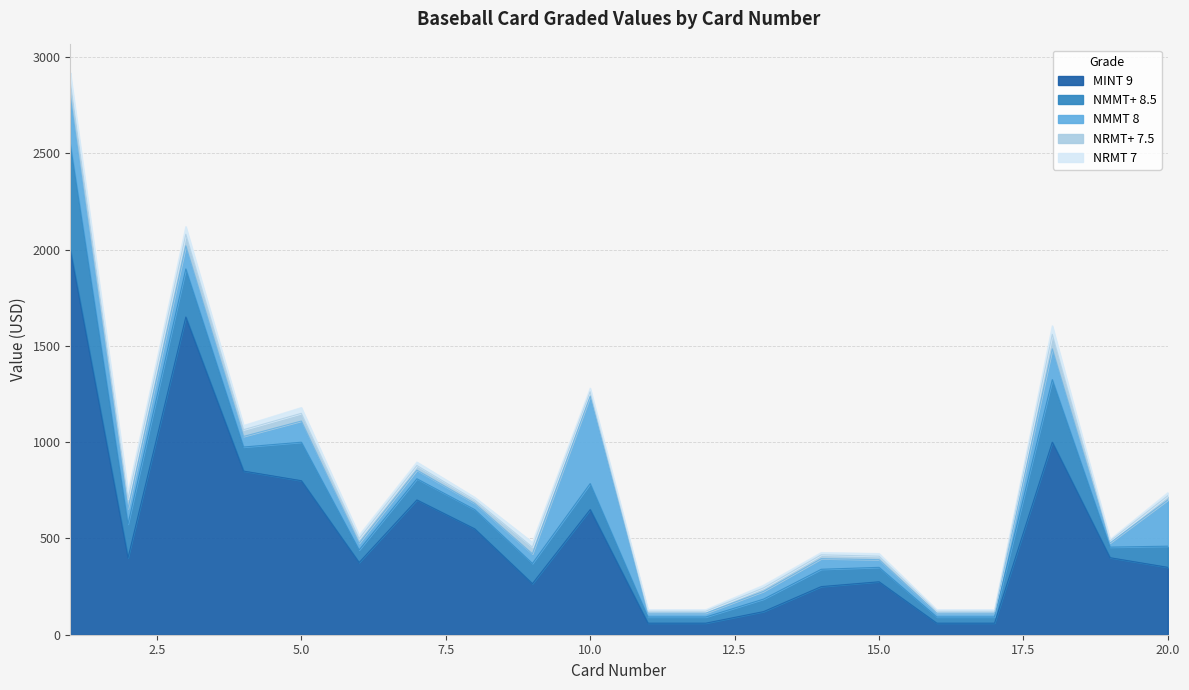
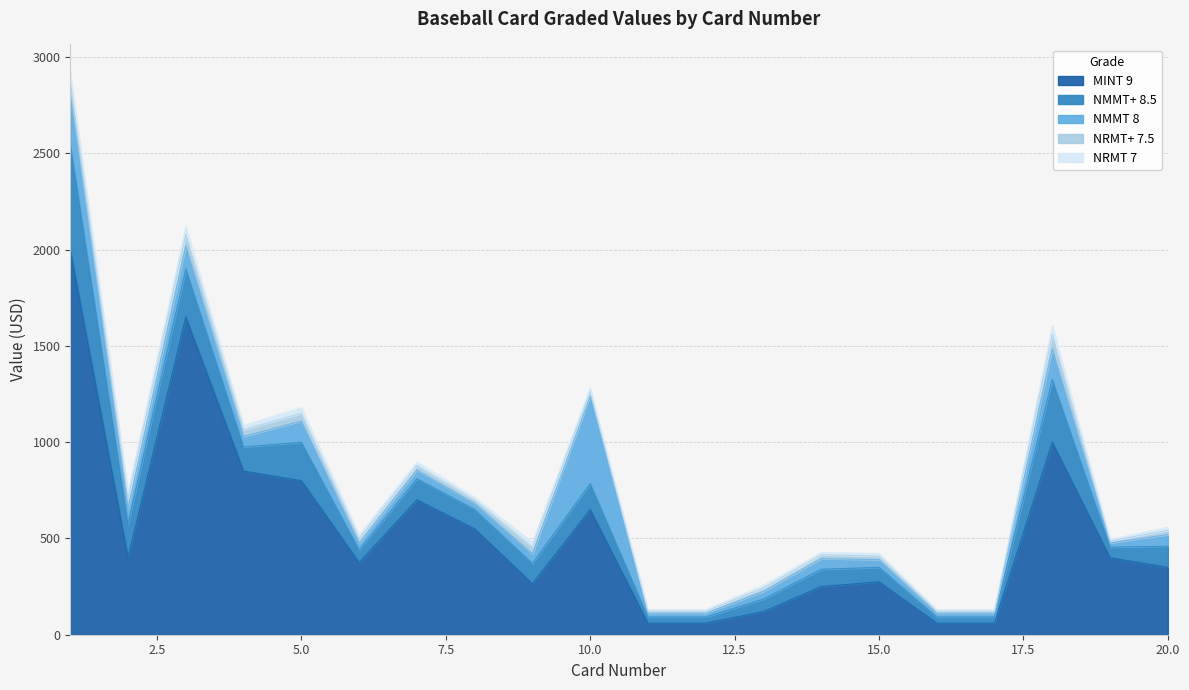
NMMT 8, 20.0: 240 -> 60
